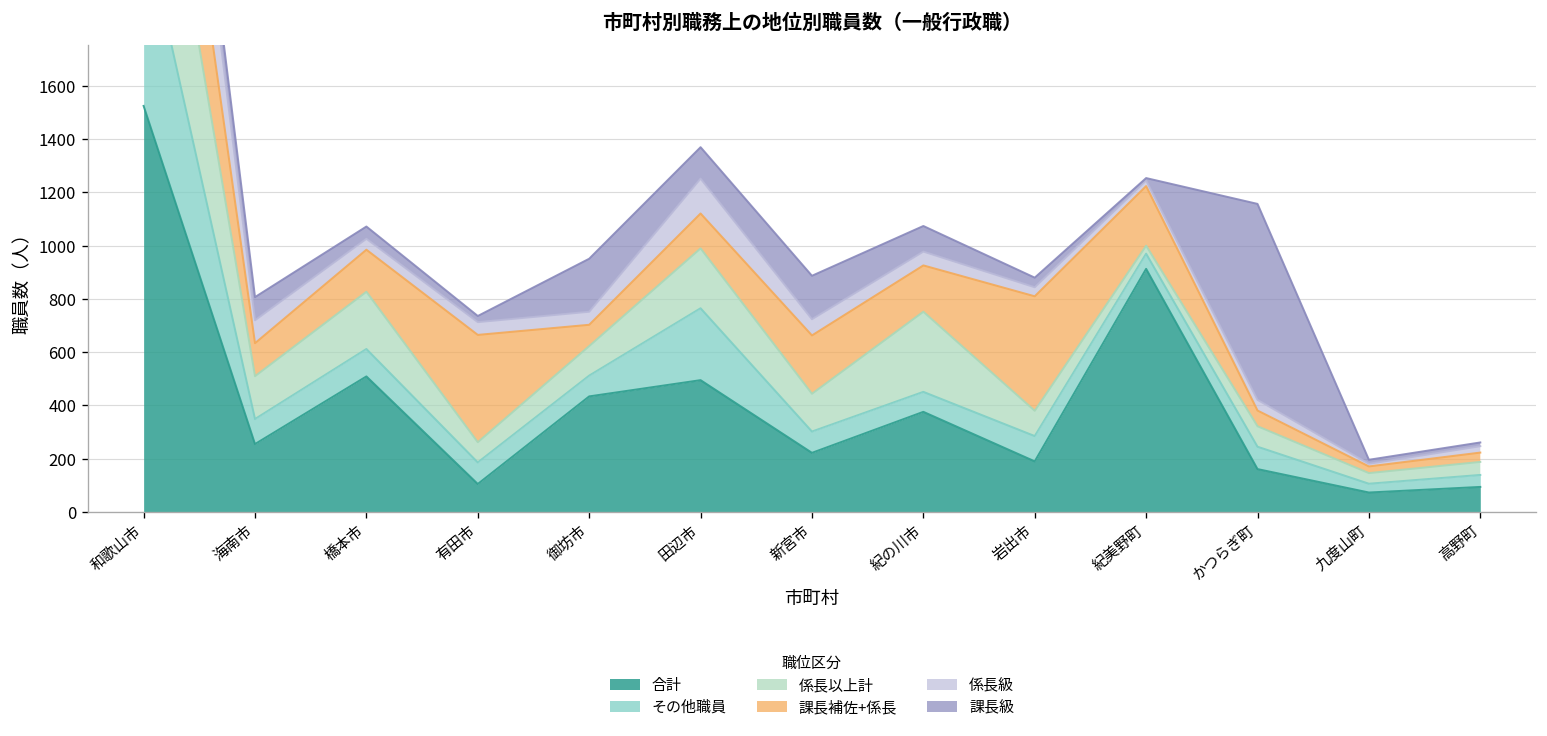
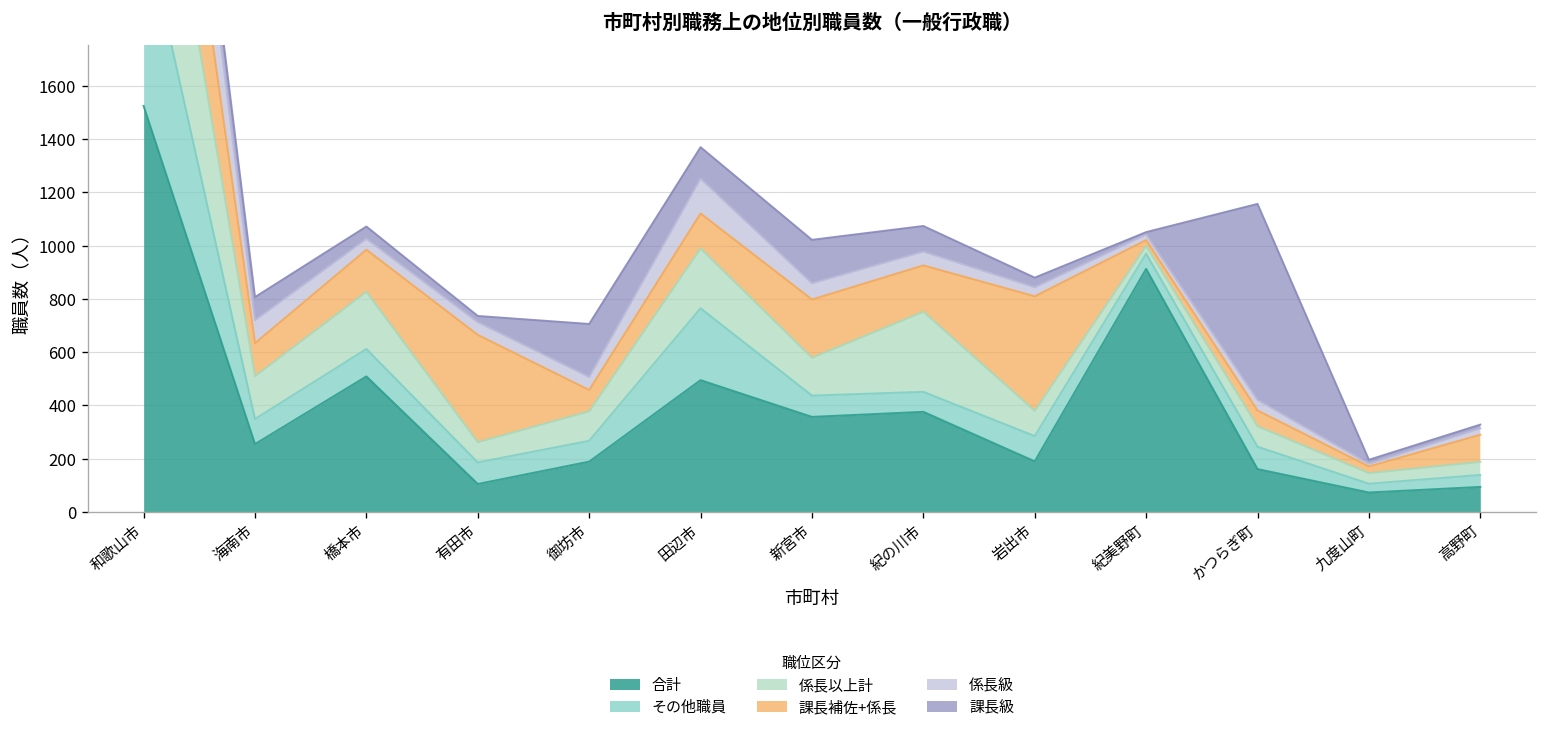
合計, 御坊市: 430 -> 190
合計, 新宮市: 220 -> 360
課長補佐+係長, 紀美野町: 220 -> 20
課長補佐+係長, 高野町: 40 -> 100
